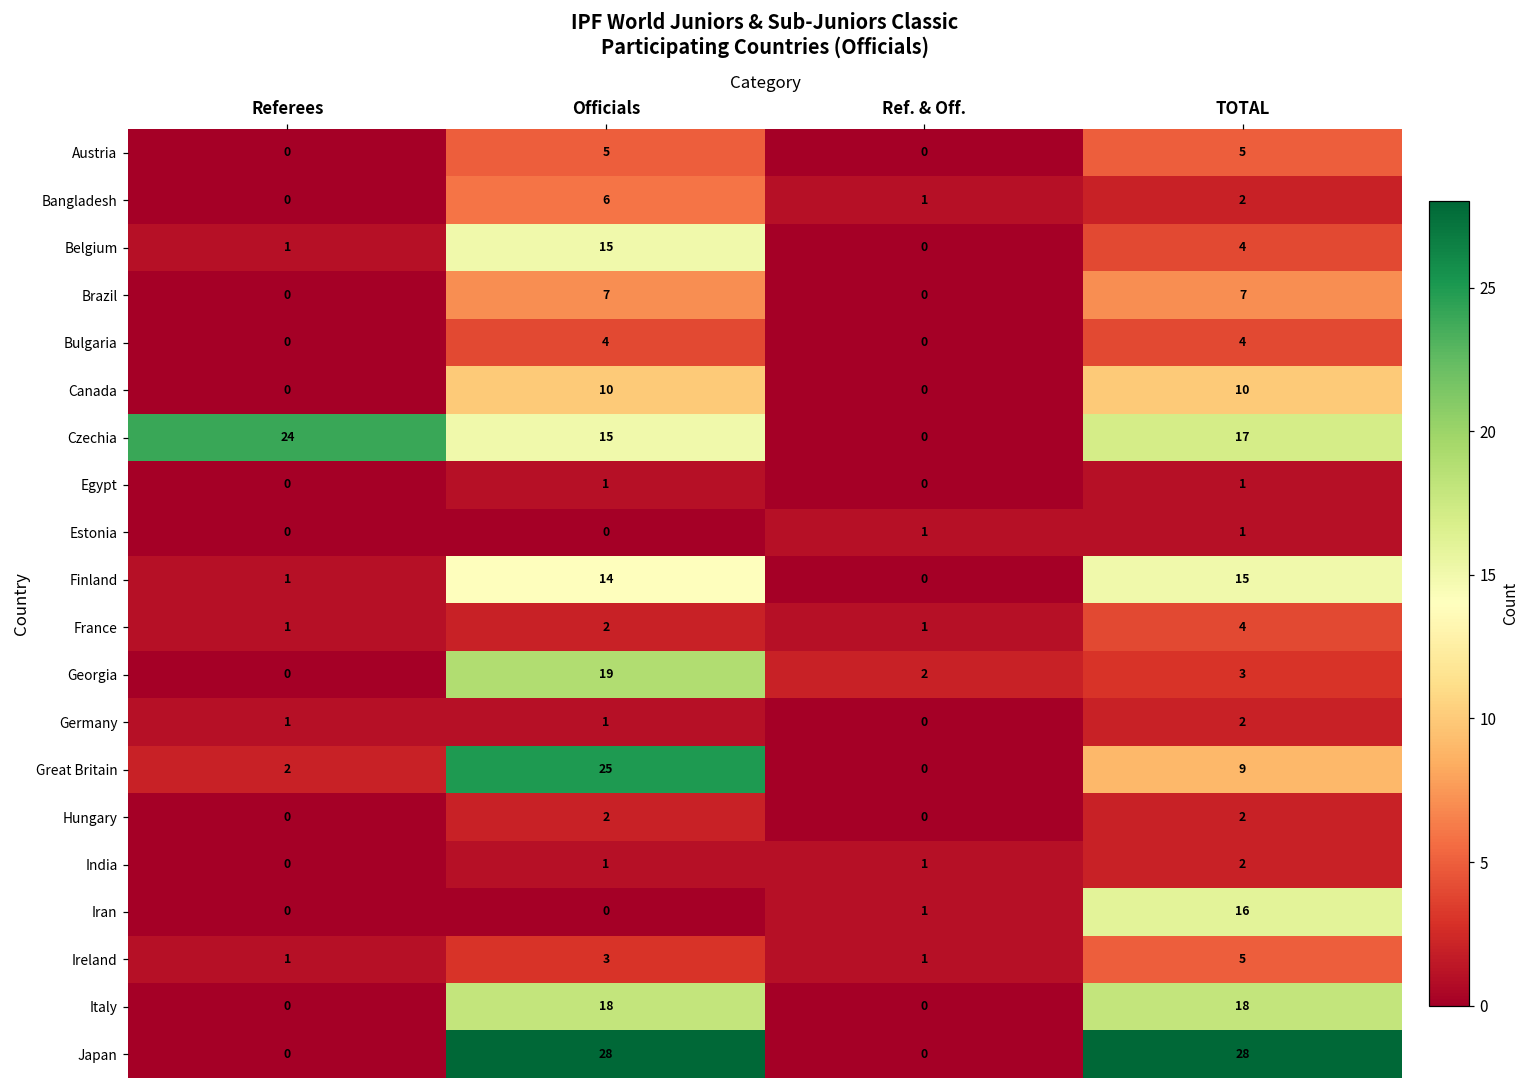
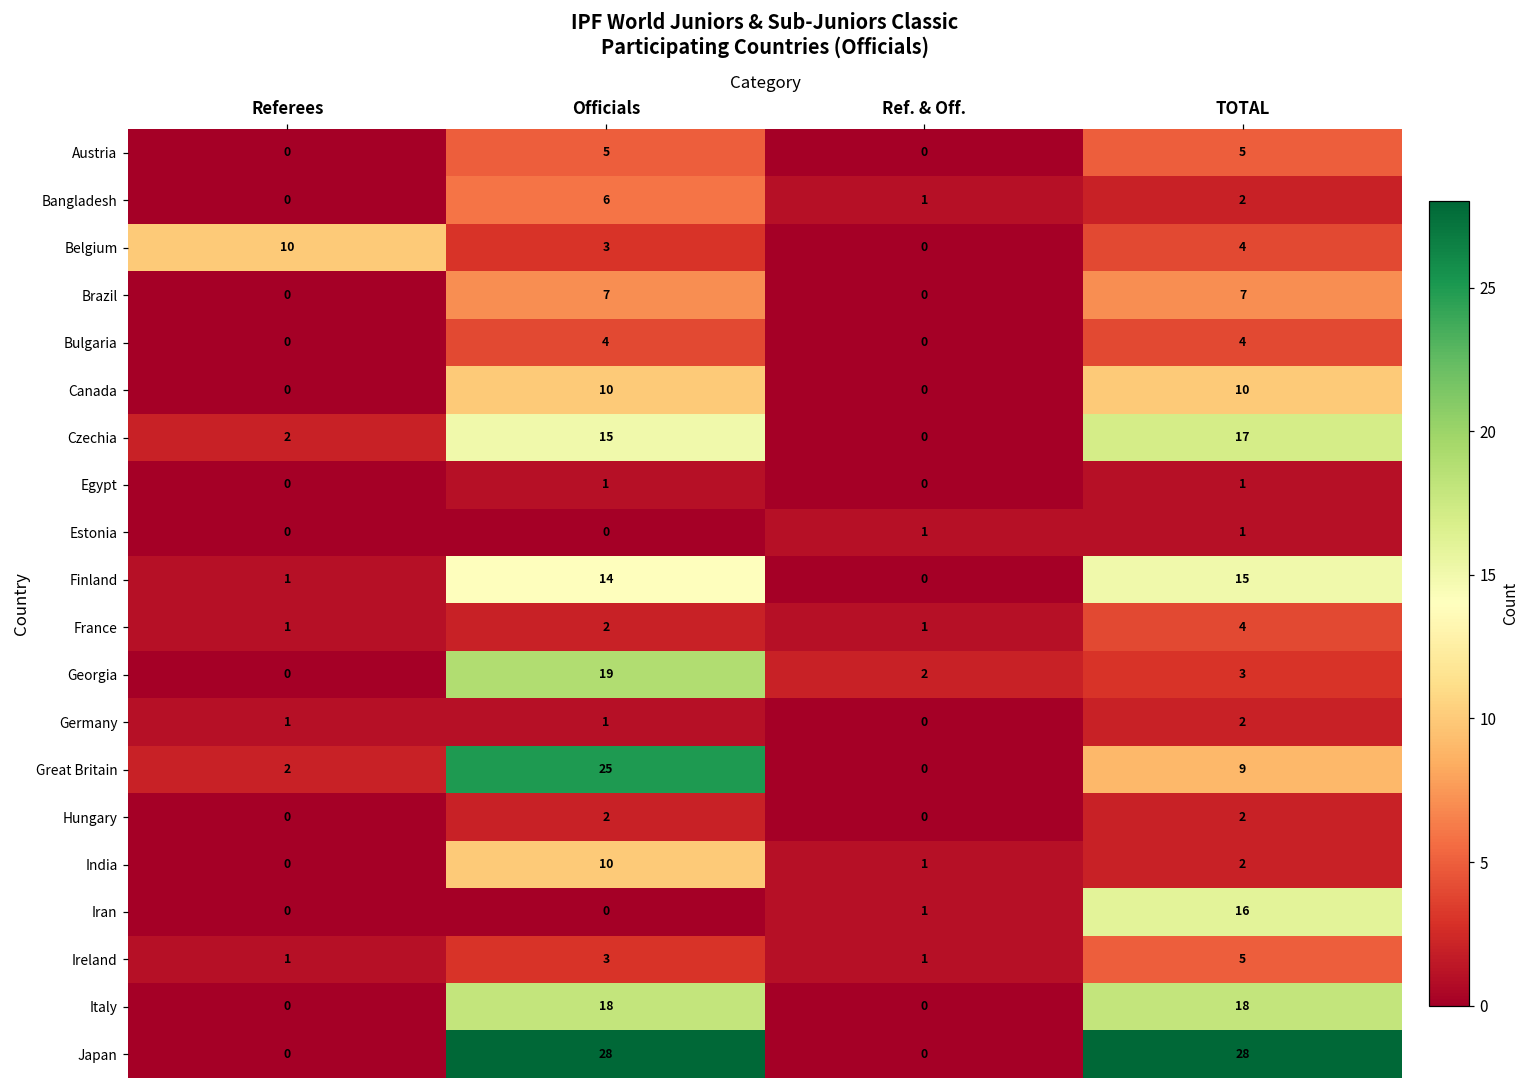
Belgium, Referees: 1 -> 10
Belgium, Officials: 15 -> 3
Czechia, Referees: 24 -> 2
India, Officials: 1 -> 10
